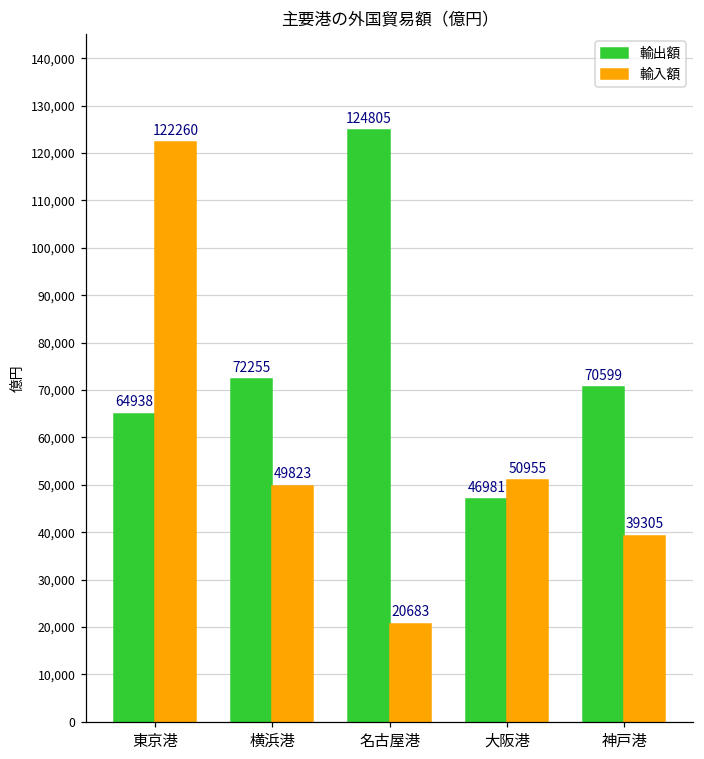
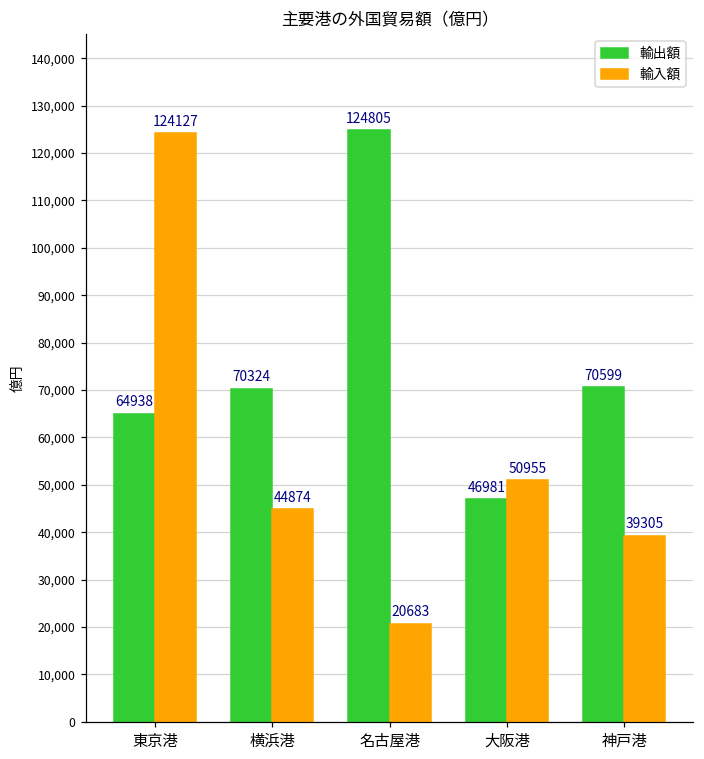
輸入額, 東京港: 122260 -> 124127
輸出額, 横浜港: 72255 -> 70324
輸入額, 横浜港: 49823 -> 44874
